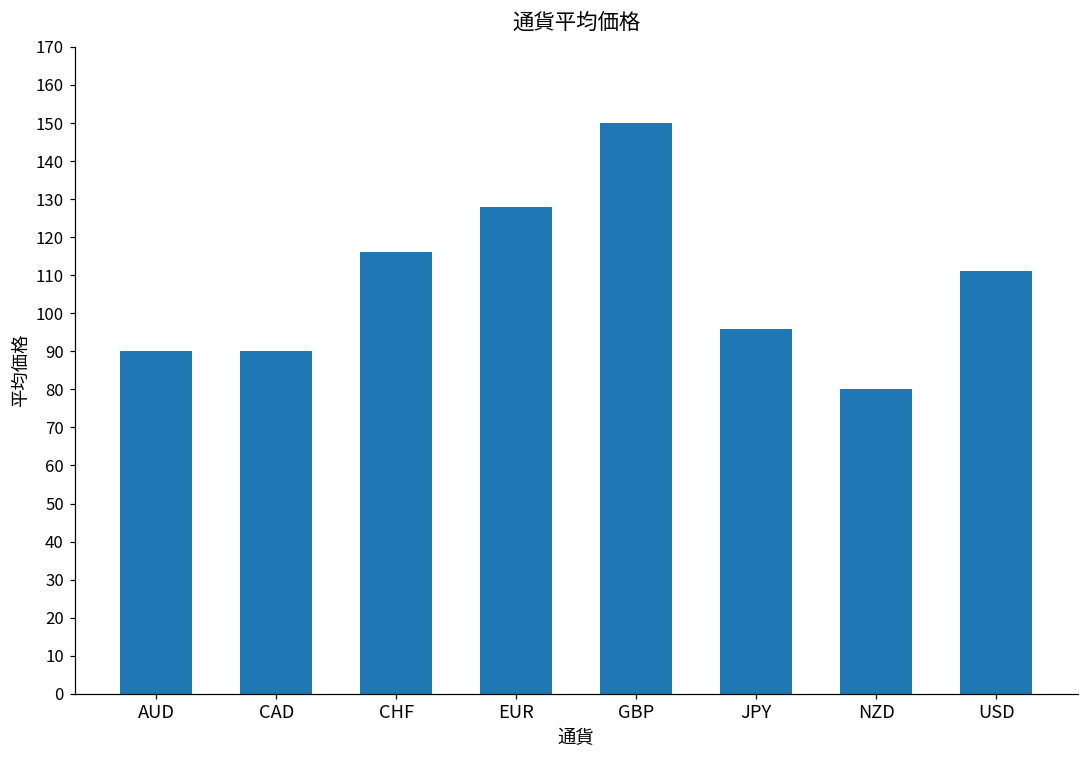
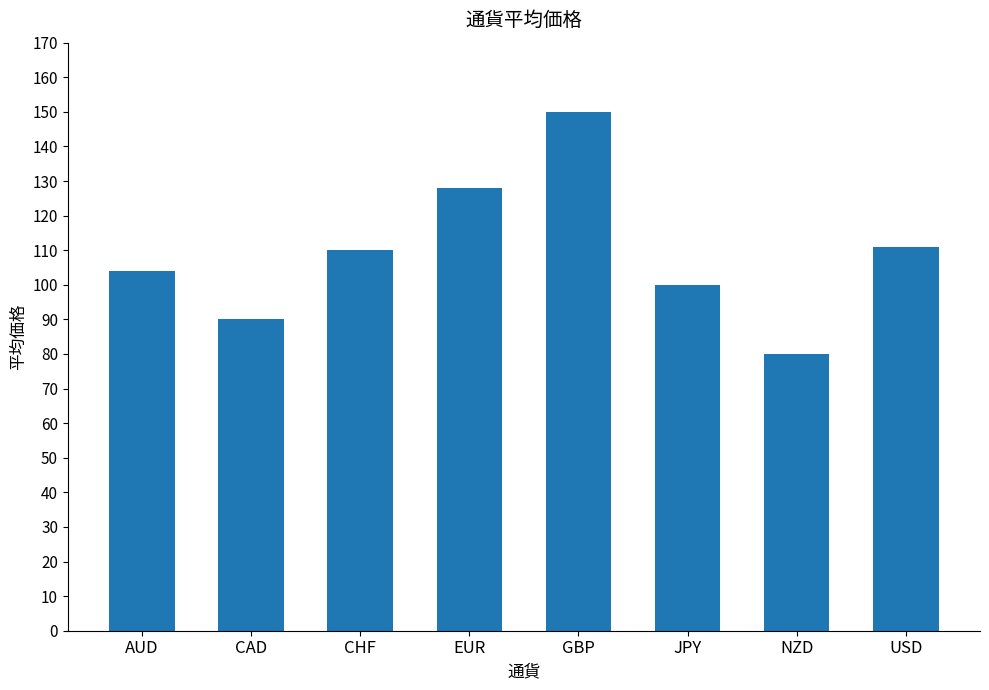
AUD: 90 -> 104
CHF: 116 -> 110
JPY: 96 -> 100
